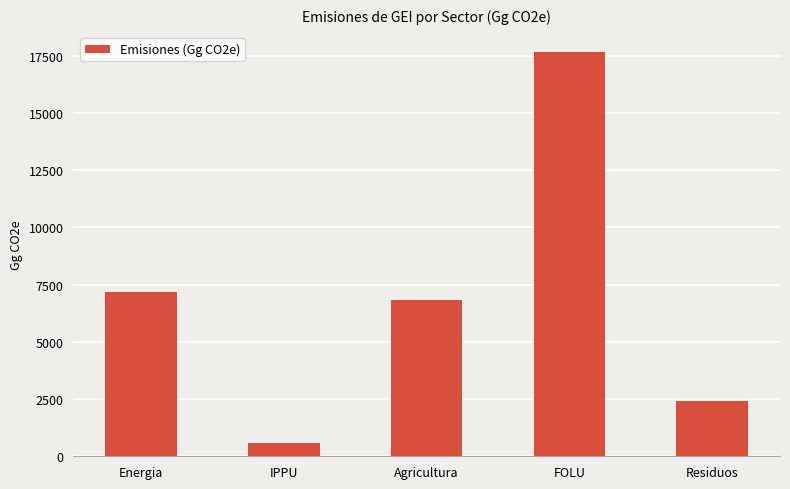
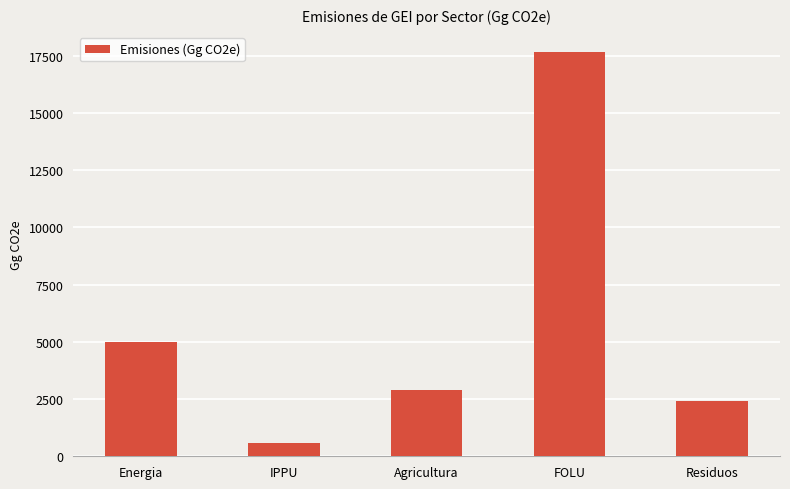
Energia: 7200 -> 5000
Agricultura: 6800 -> 2900
